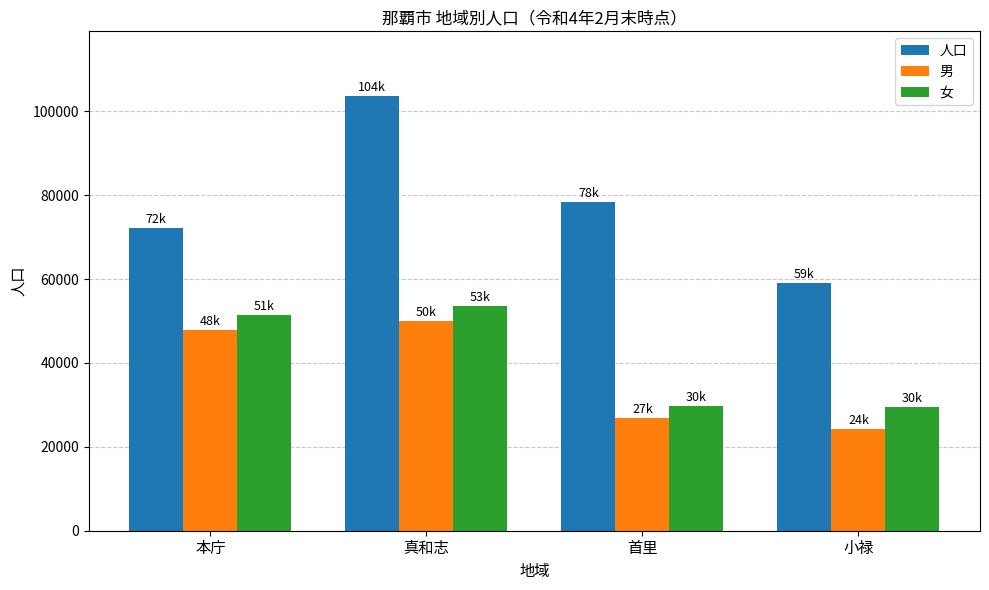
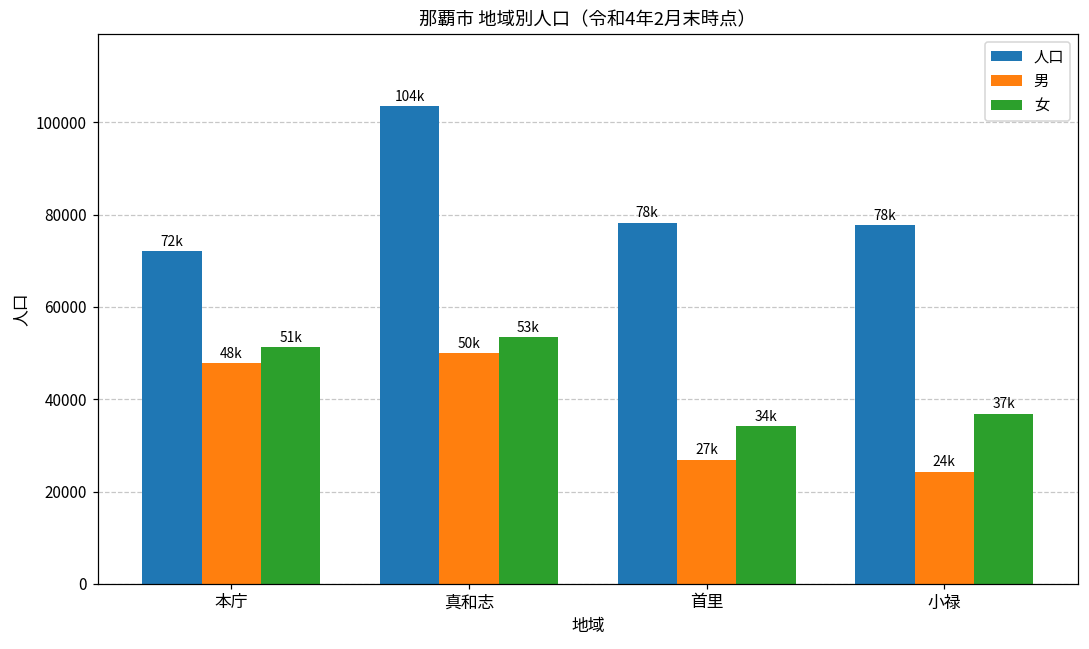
女, 首里: 30k -> 34k
人口, 小禄: 59k -> 78k
女, 小禄: 30k -> 37k
